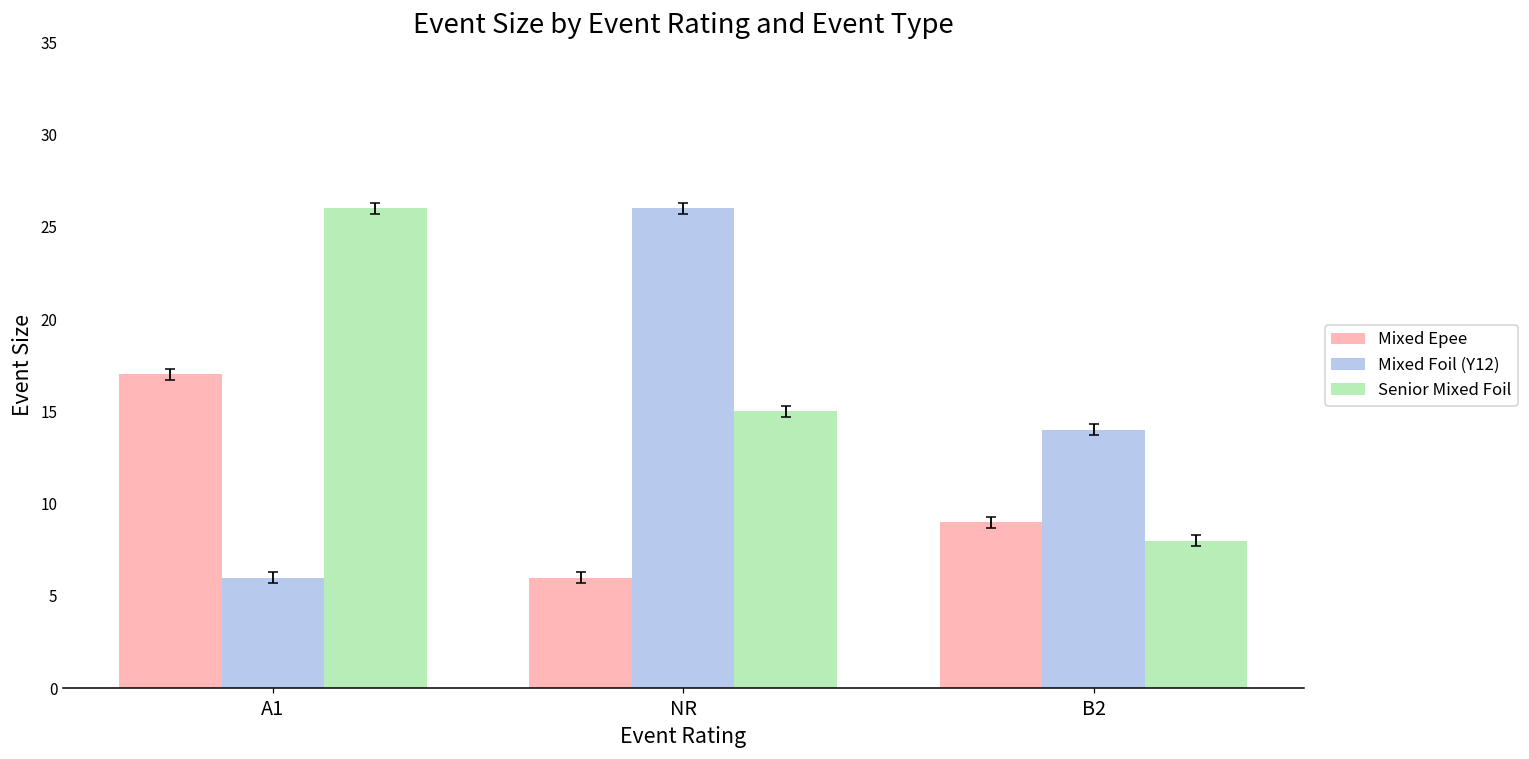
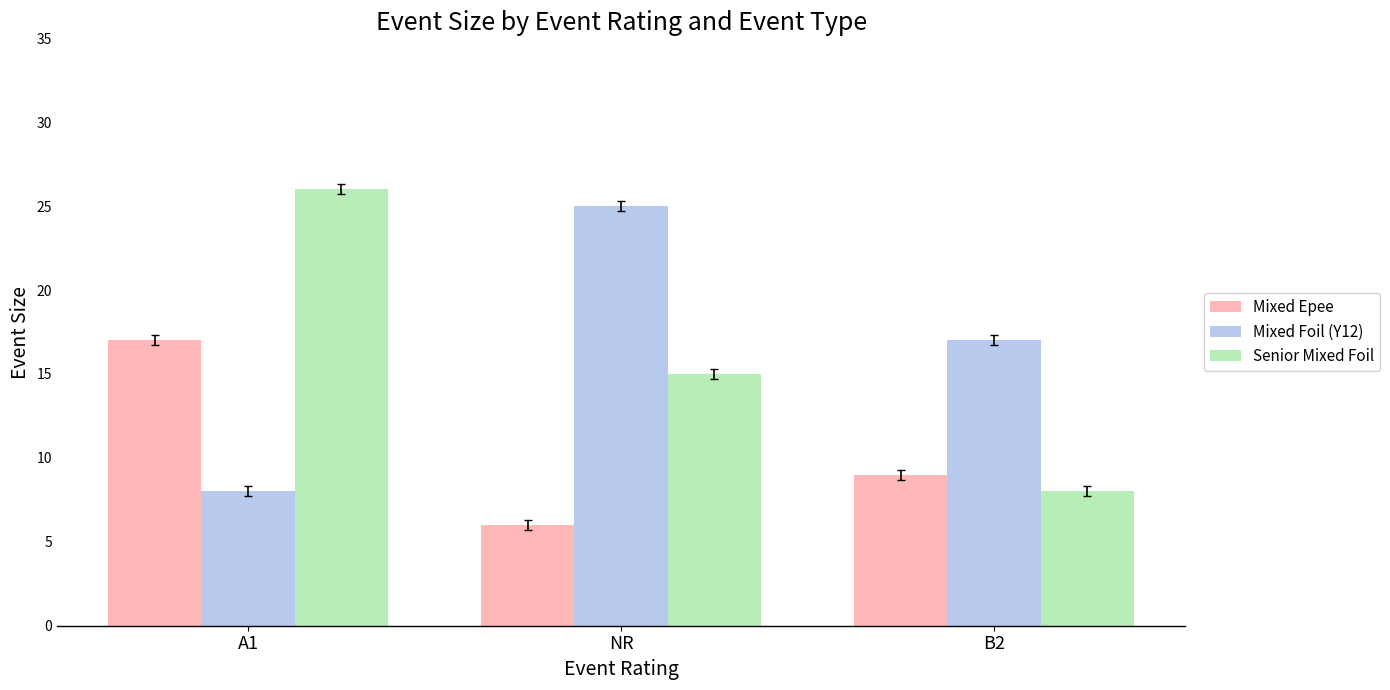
Mixed Foil (Y12), A1: 6 -> 8
Mixed Foil (Y12), NR: 26 -> 25
Mixed Foil (Y12), B2: 14 -> 17
